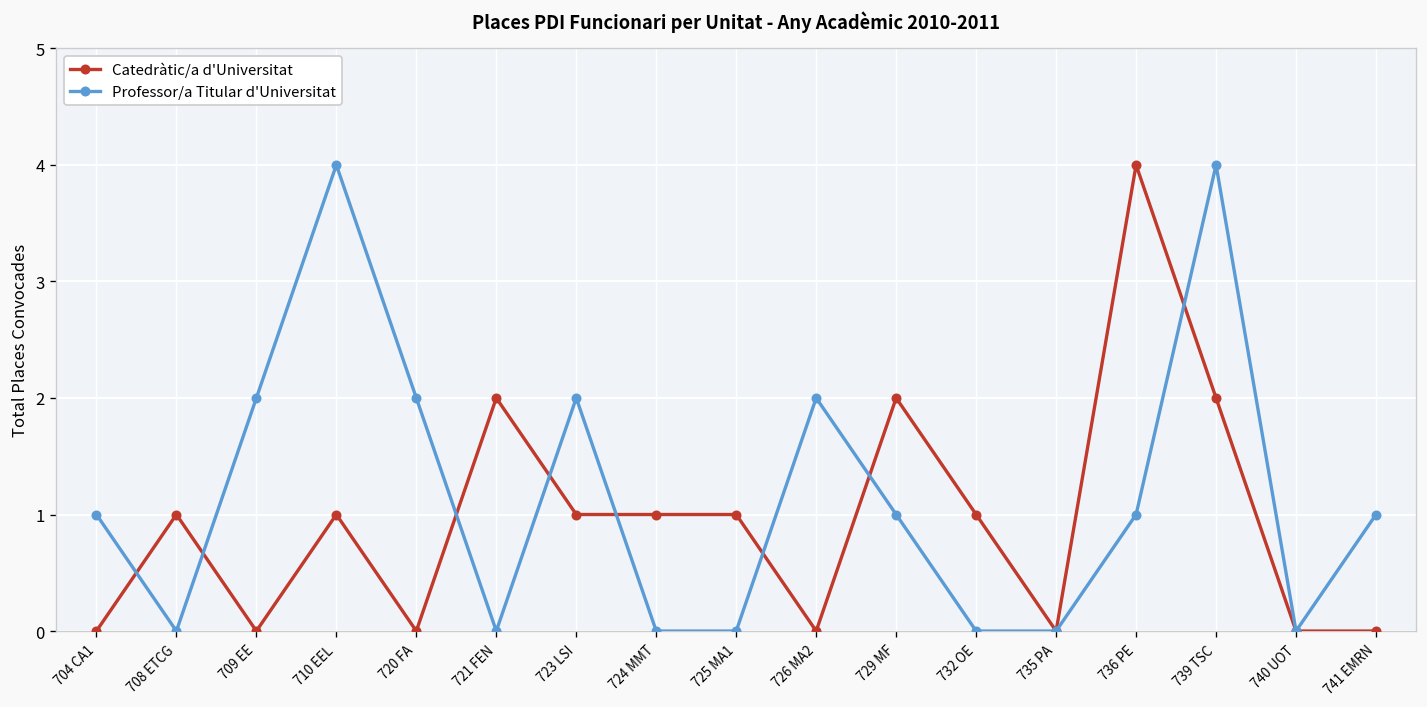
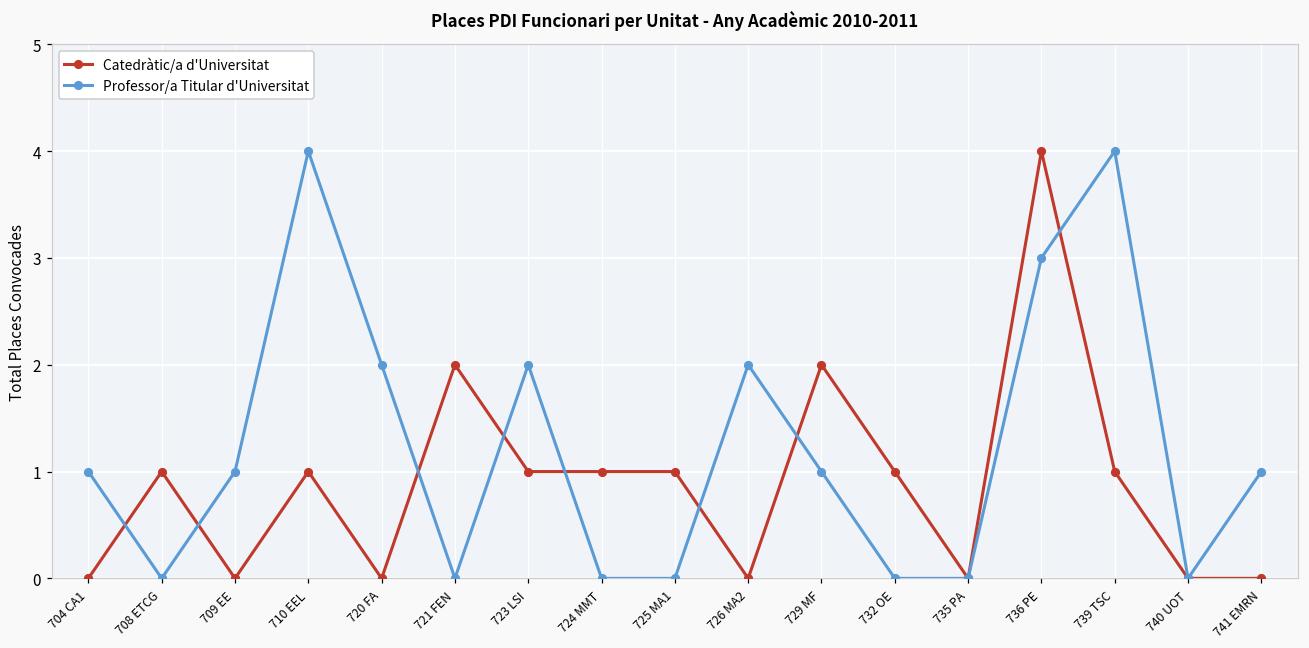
Professor/a Titular d'Universitat, 709 EE: 2 -> 1
Professor/a Titular d'Universitat, 736 PE: 1 -> 3
Catedràtic/a d'Universitat, 739 TSC: 2 -> 1
